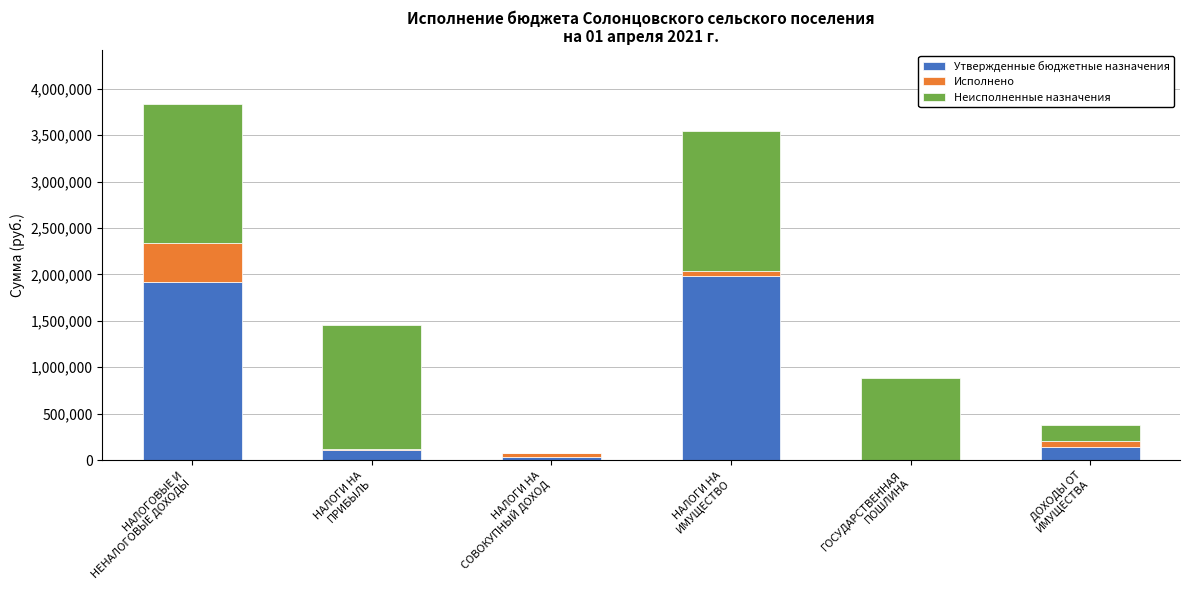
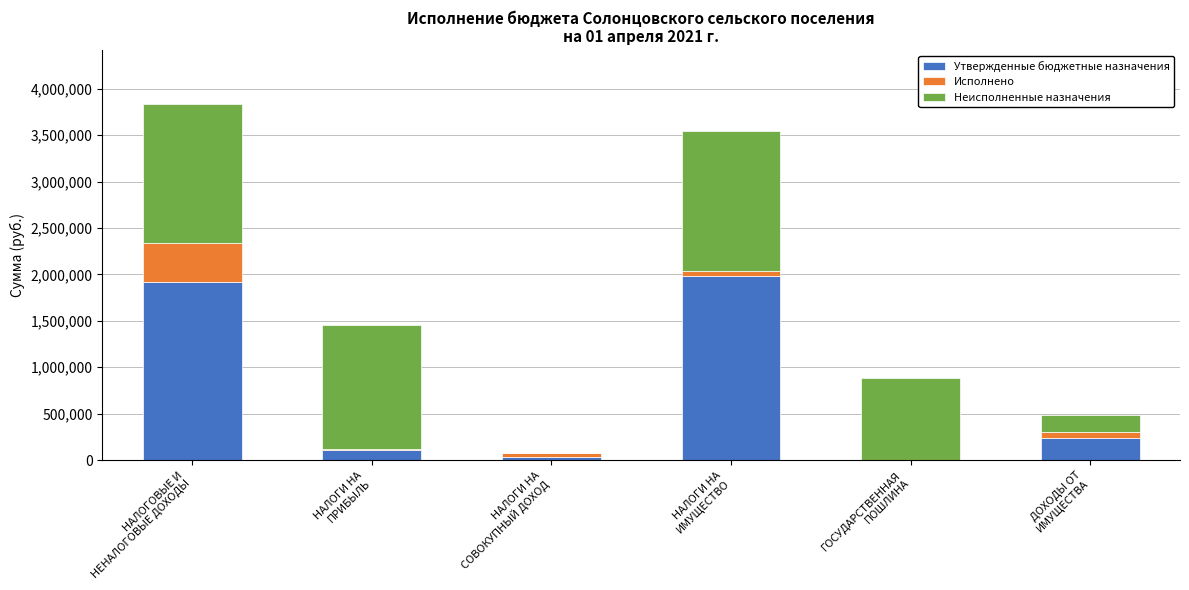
Утвержденные бюджетные назначения, ДОХОДЫ ОТ ИМУЩЕСТВА: 100,000 -> 200,000
